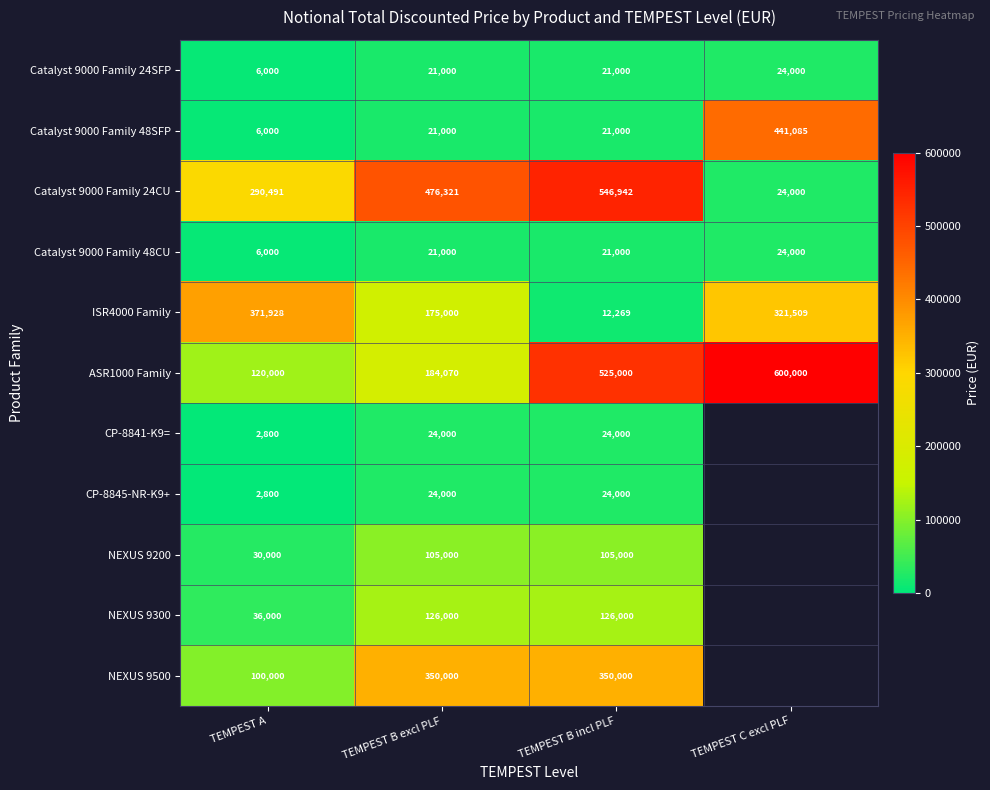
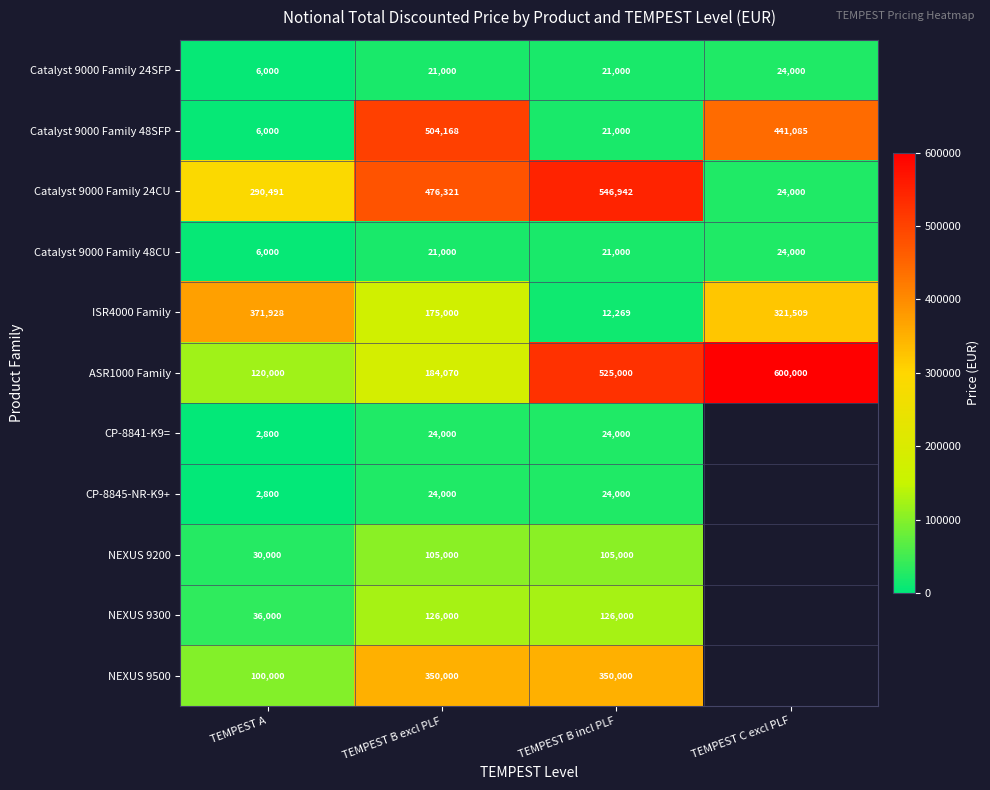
Catalyst 9000 Family 48SFP, TEMPEST B excl PLF: 21,000 -> 504,168
